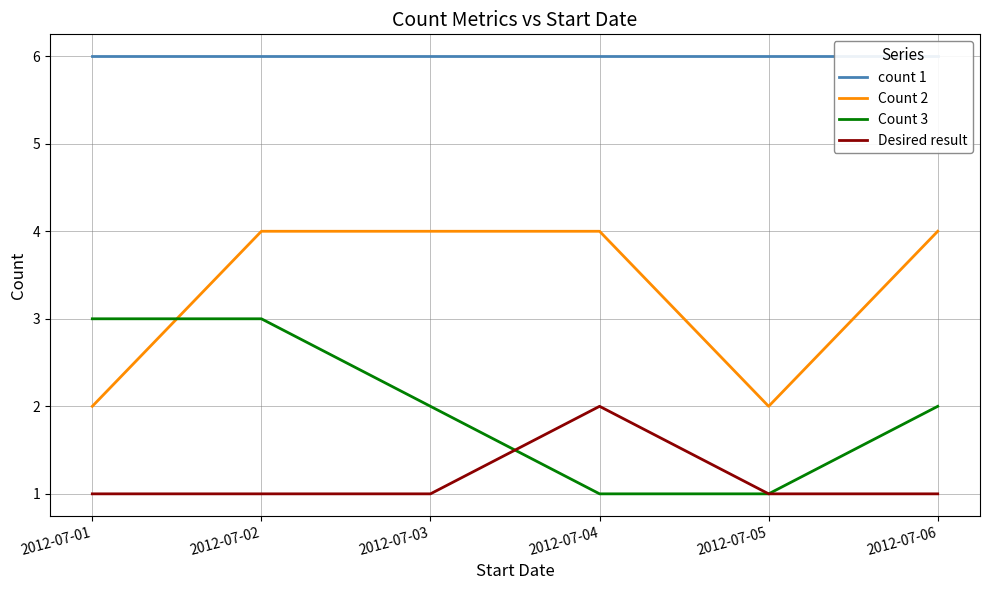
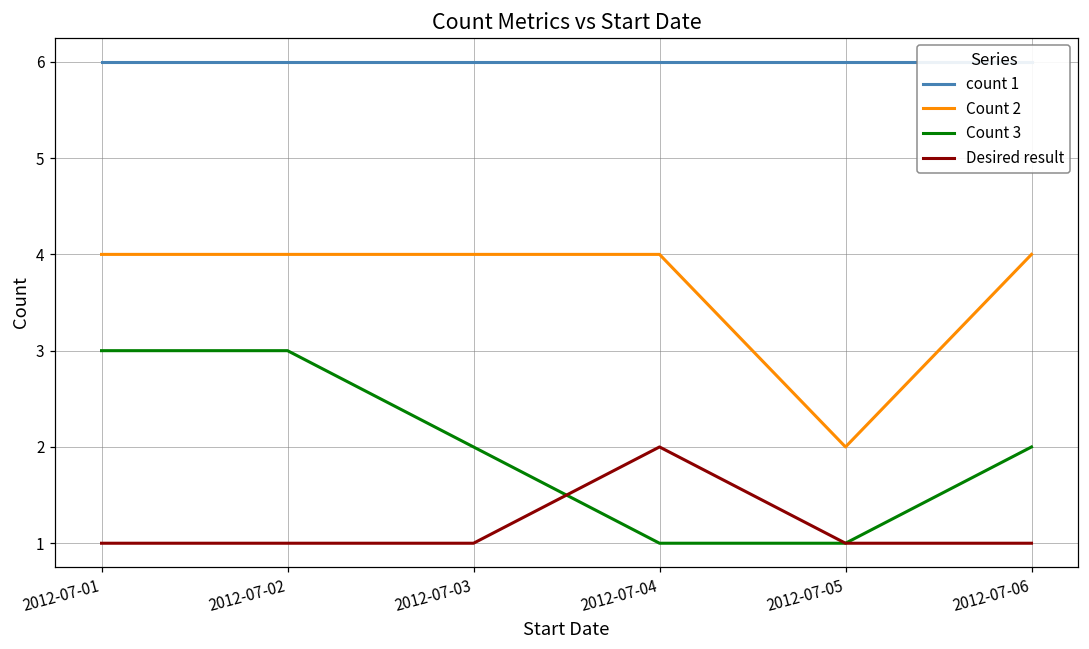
Count 2, 2012-07-01: 2 -> 4
